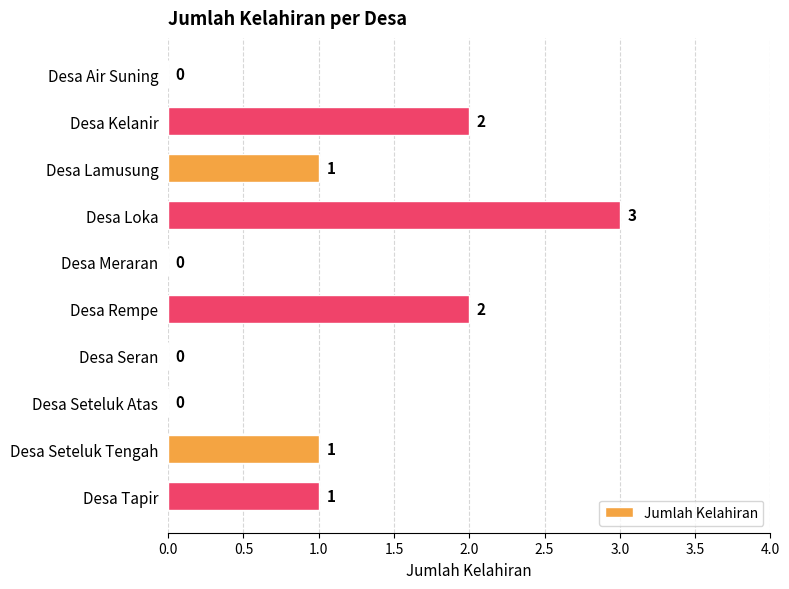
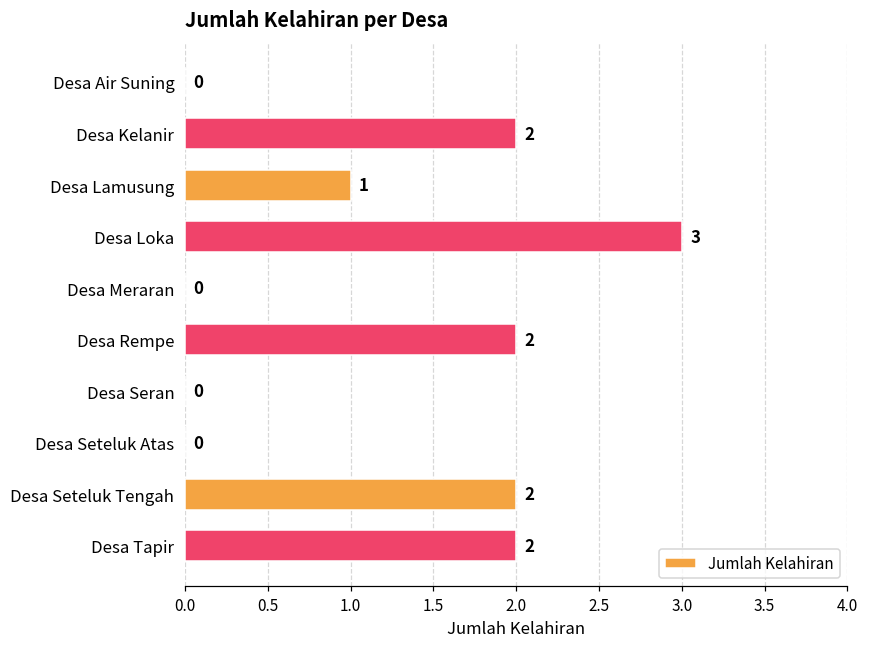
Desa Seteluk Tengah: 1 -> 2
Desa Tapir: 1 -> 2
